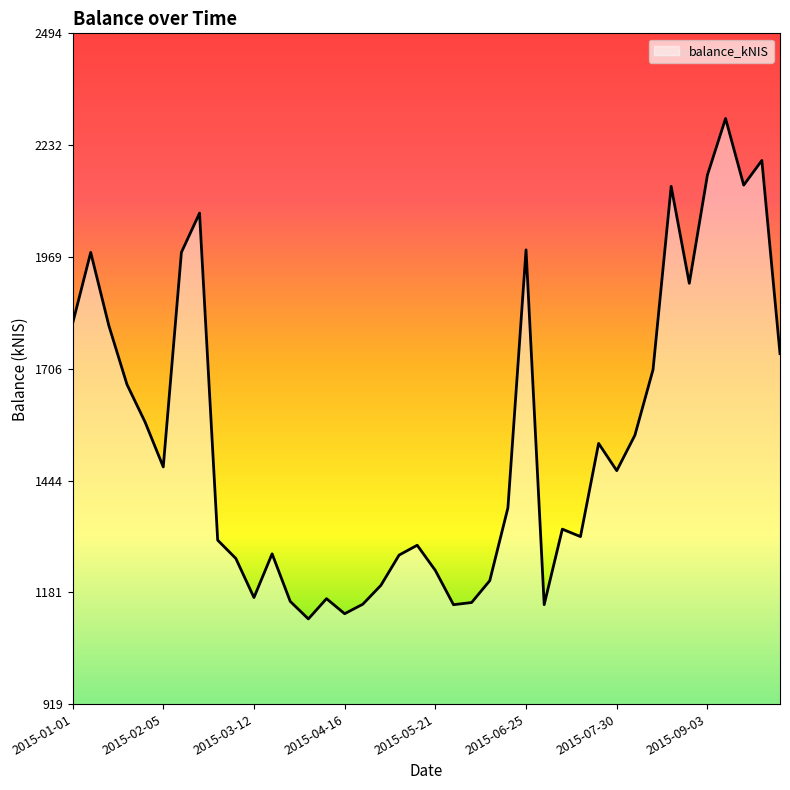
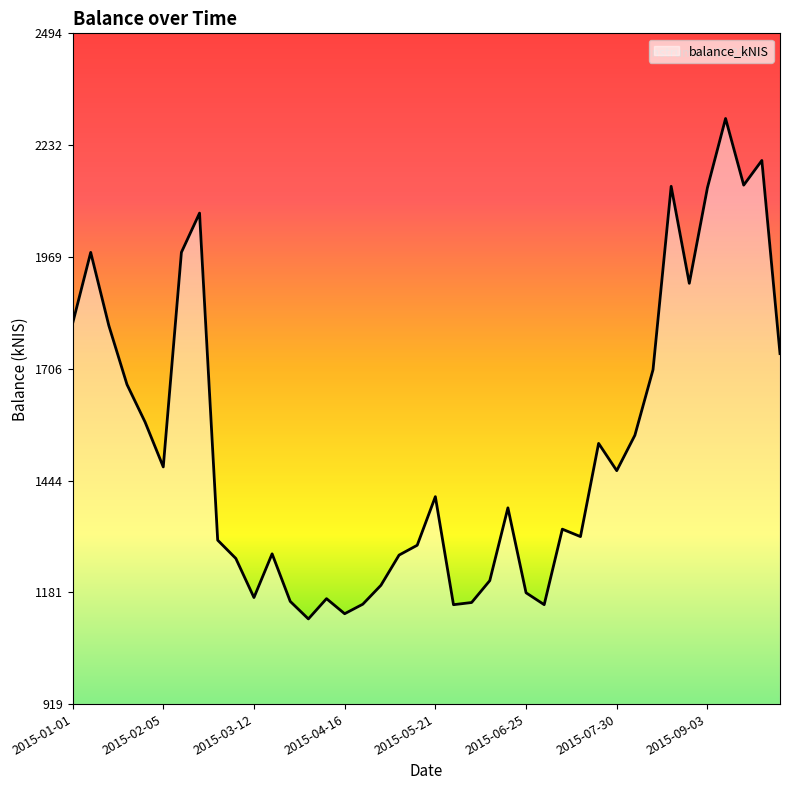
2015-05-21: 1230 -> 1410
2015-06-25: 1990 -> 1180
2015-09-03: 2160 -> 2130
